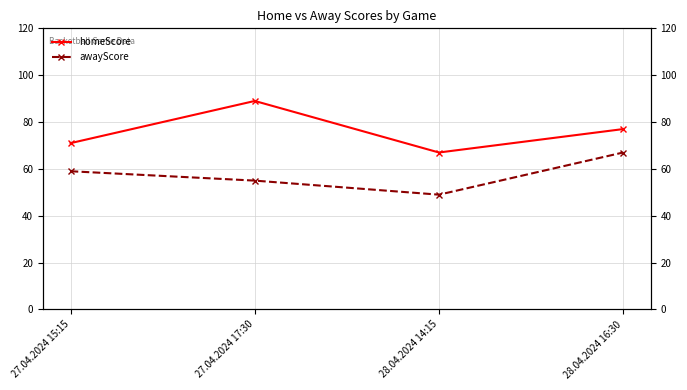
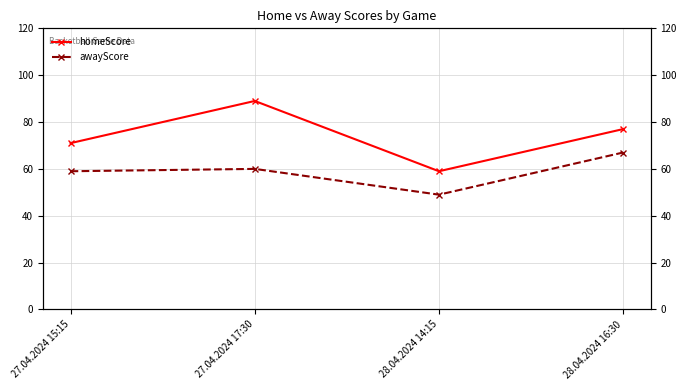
awayScore, 27.04.2024 17:30: 55 -> 60
homeScore, 28.04.2024 14:15: 67 -> 59
